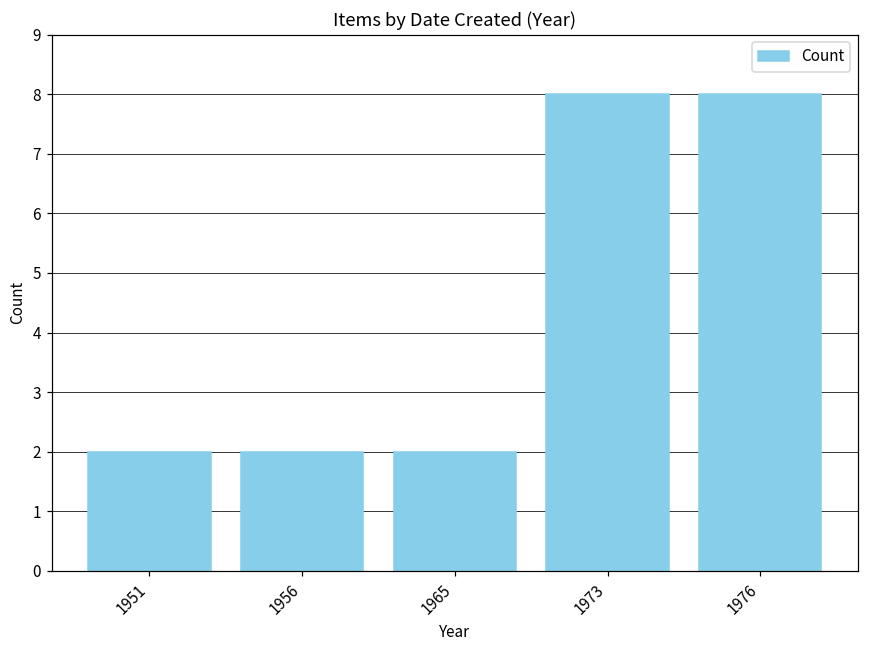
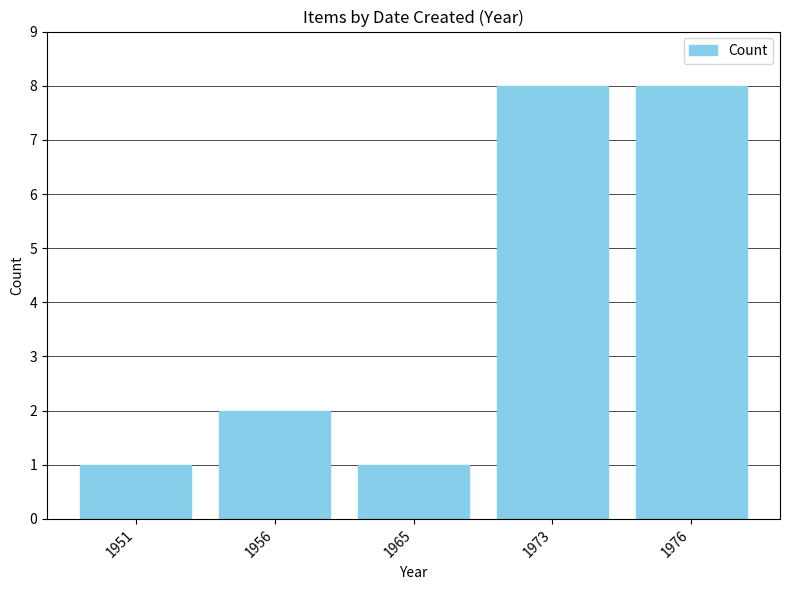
1951: 2 -> 1
1965: 2 -> 1
